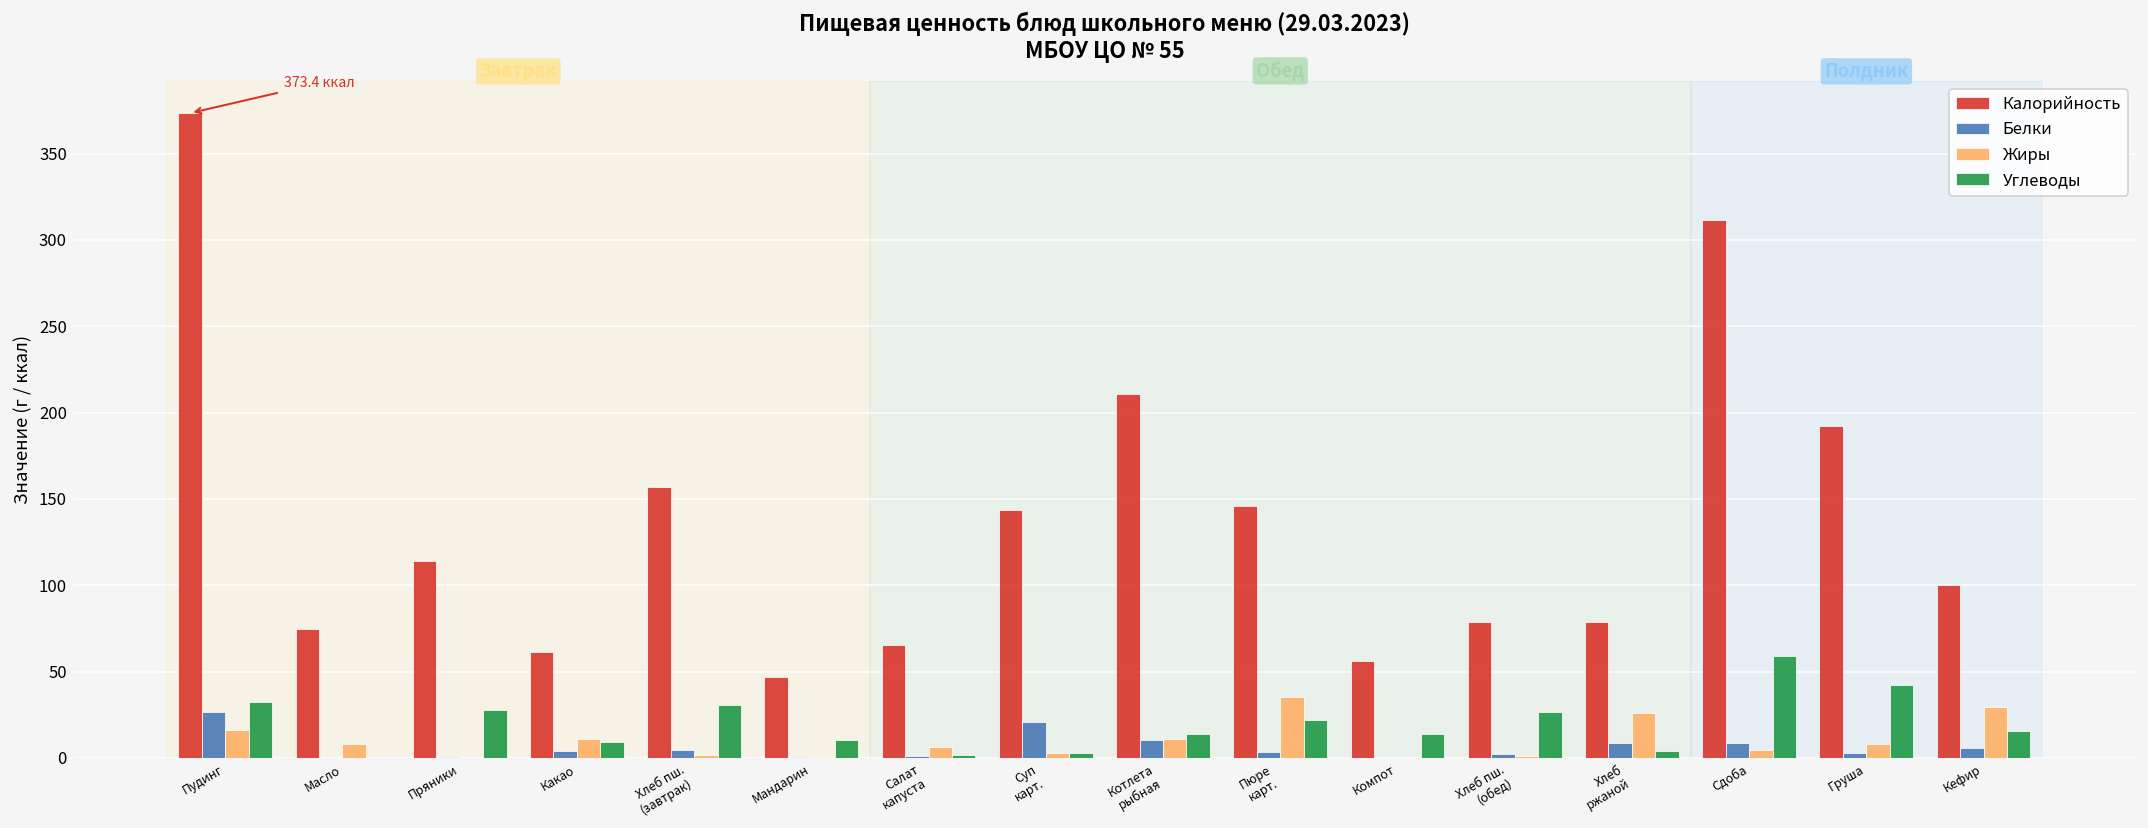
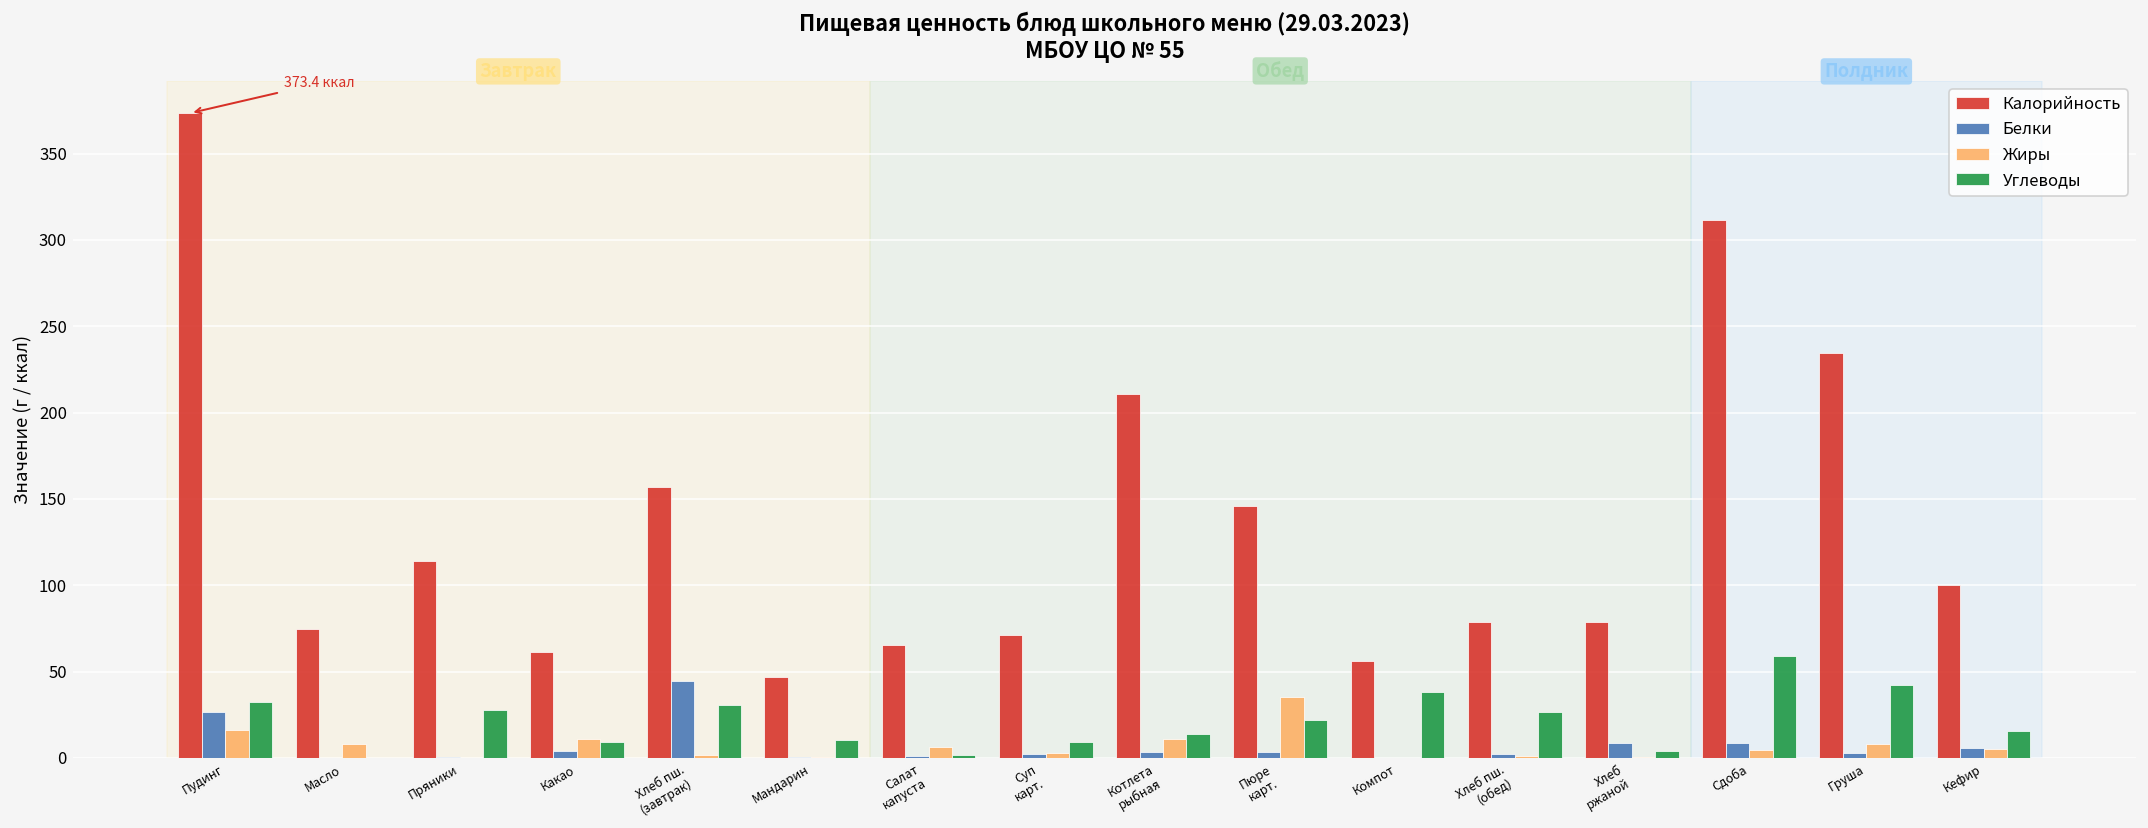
Белки, Хлеб пш. (завтрак): 5 -> 45
Калорийность, Суп карт.: 144 -> 71
Белки, Суп карт.: 21 -> 2
Углеводы, Суп карт.: 3 -> 9
Белки, Котлета рыбная: 11 -> 3
Углеводы, Компот: 14 -> 38
Жиры, Хлеб ржаной: 26 -> 0
Калорийность, Груша: 192 -> 235
Жиры, Кефир: 30 -> 5
